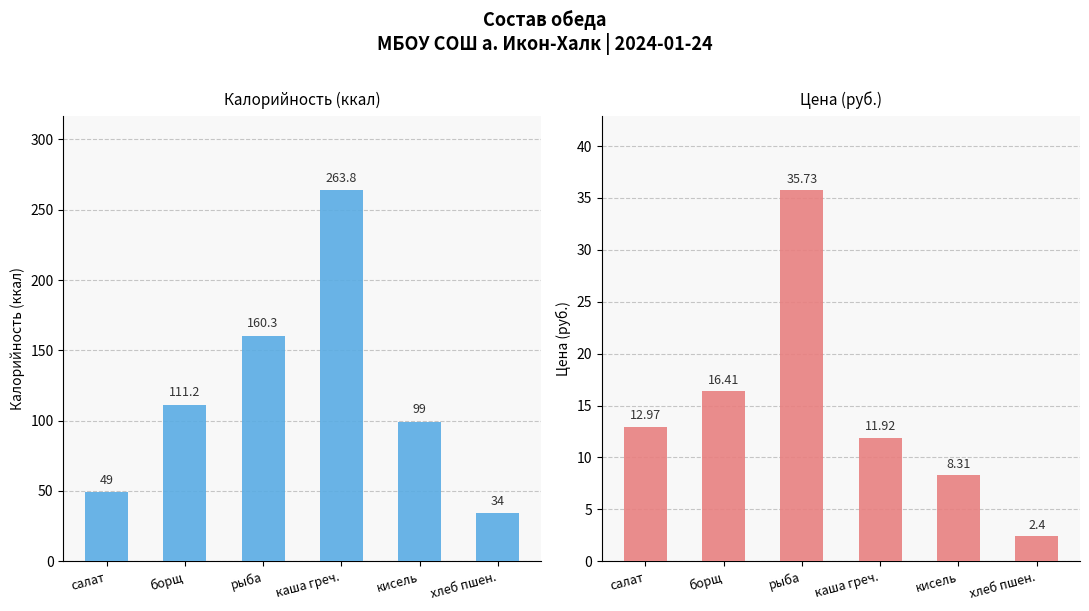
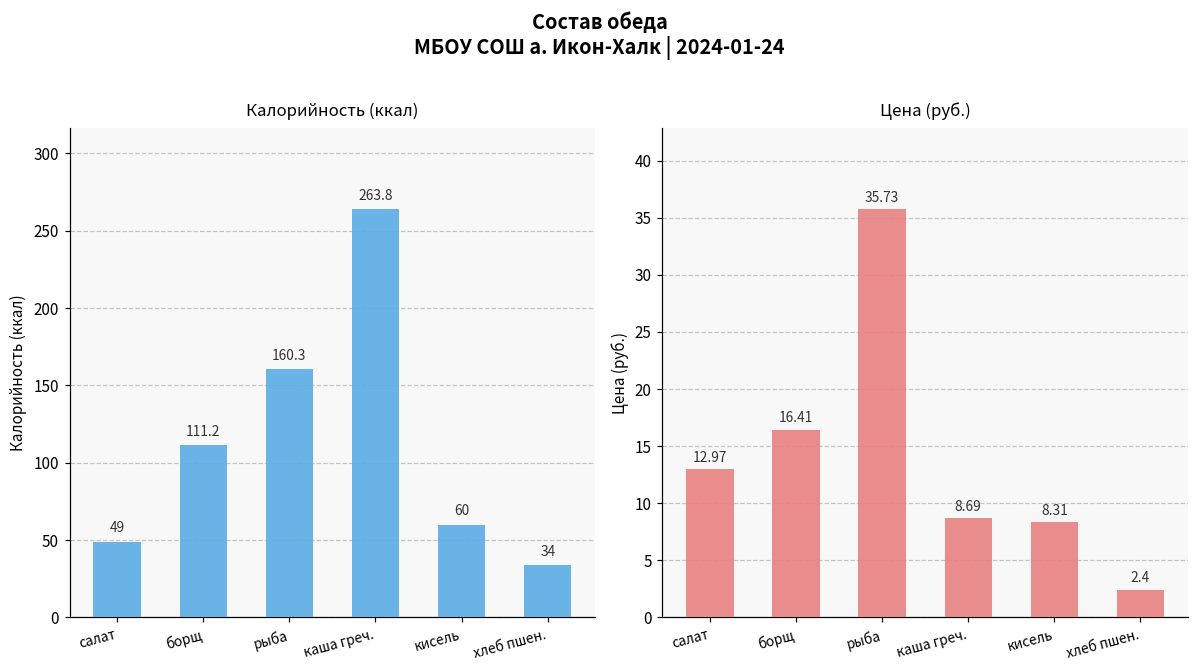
Калорийность (ккал), кисель: 99 -> 60
Цена (руб.), каша греч.: 11.92 -> 8.69
